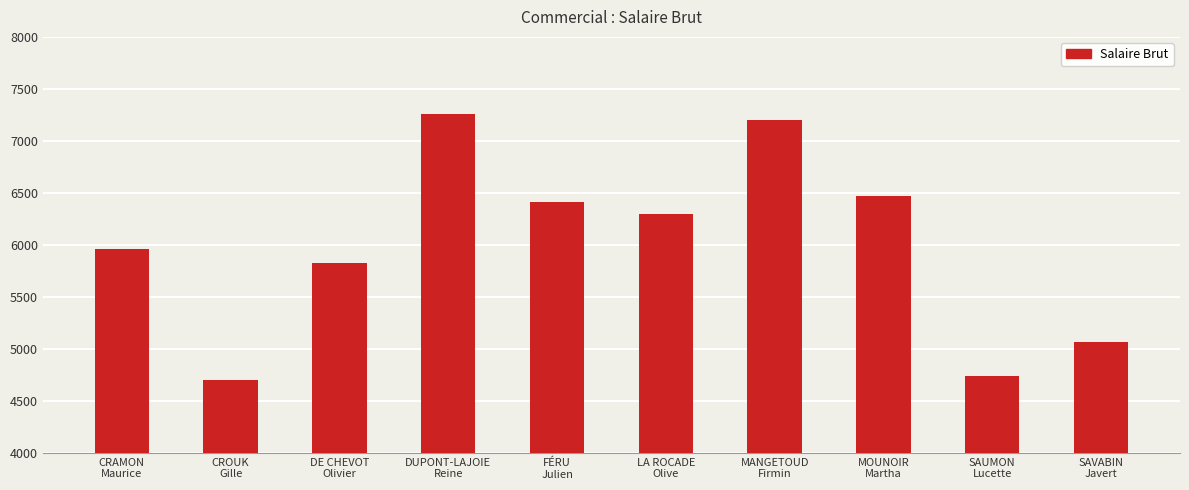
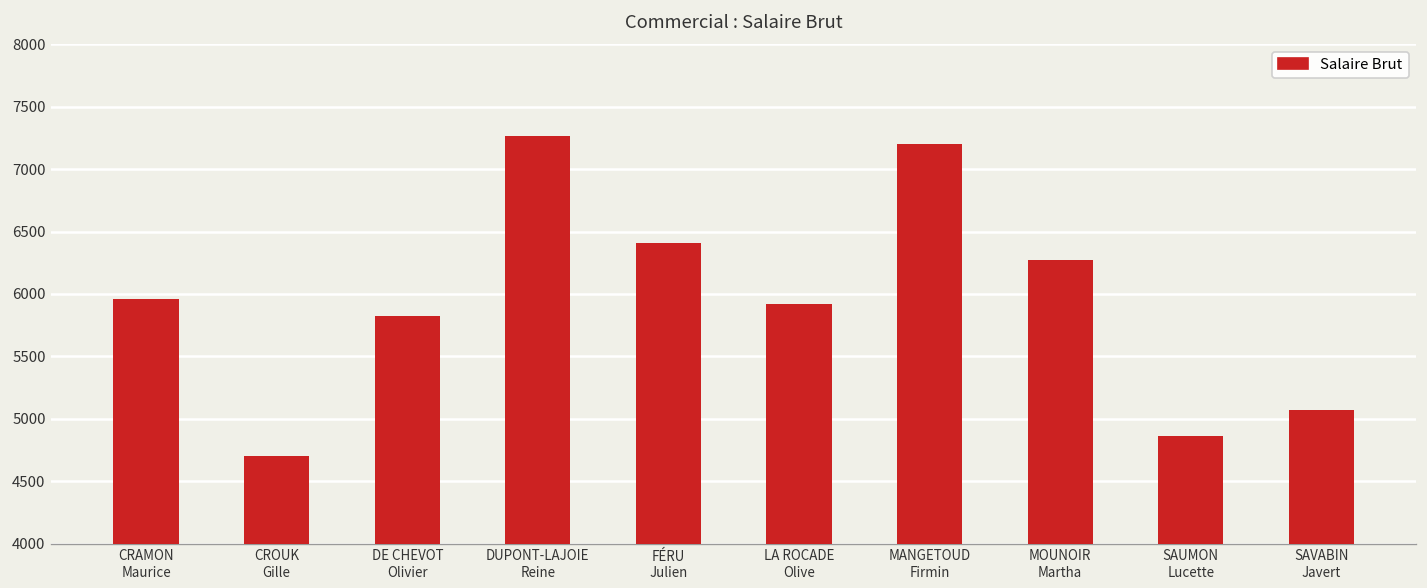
LA ROCADE Olive: 6290 -> 5920
MOUNOIR Martha: 6470 -> 6270
SAUMON Lucette: 4740 -> 4860
